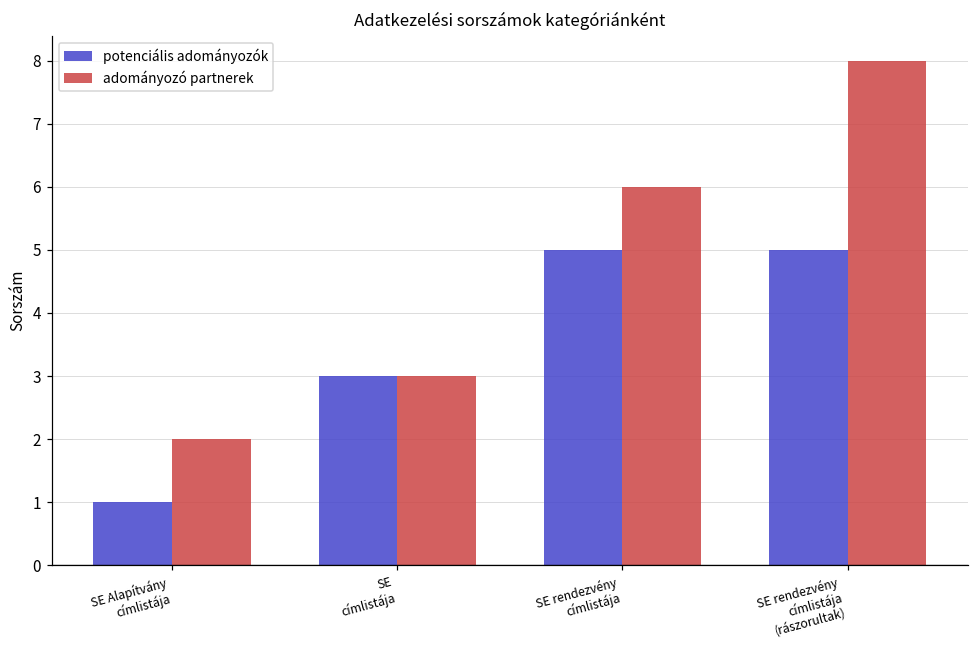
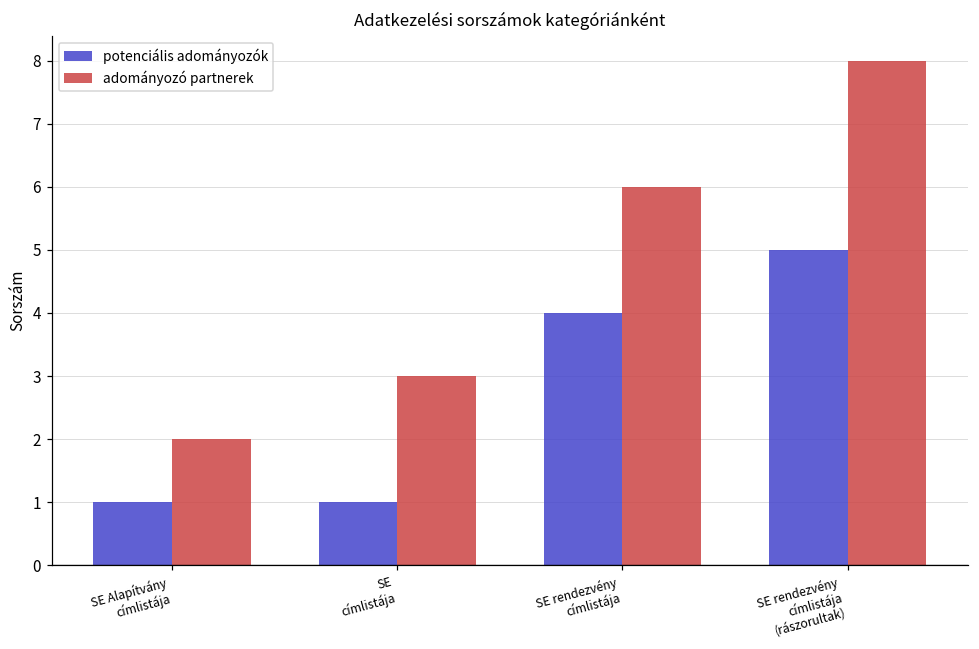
potenciális adományozók, SE címlistája: 3 -> 1
potenciális adományozók, SE rendezvény címlistája: 5 -> 4
